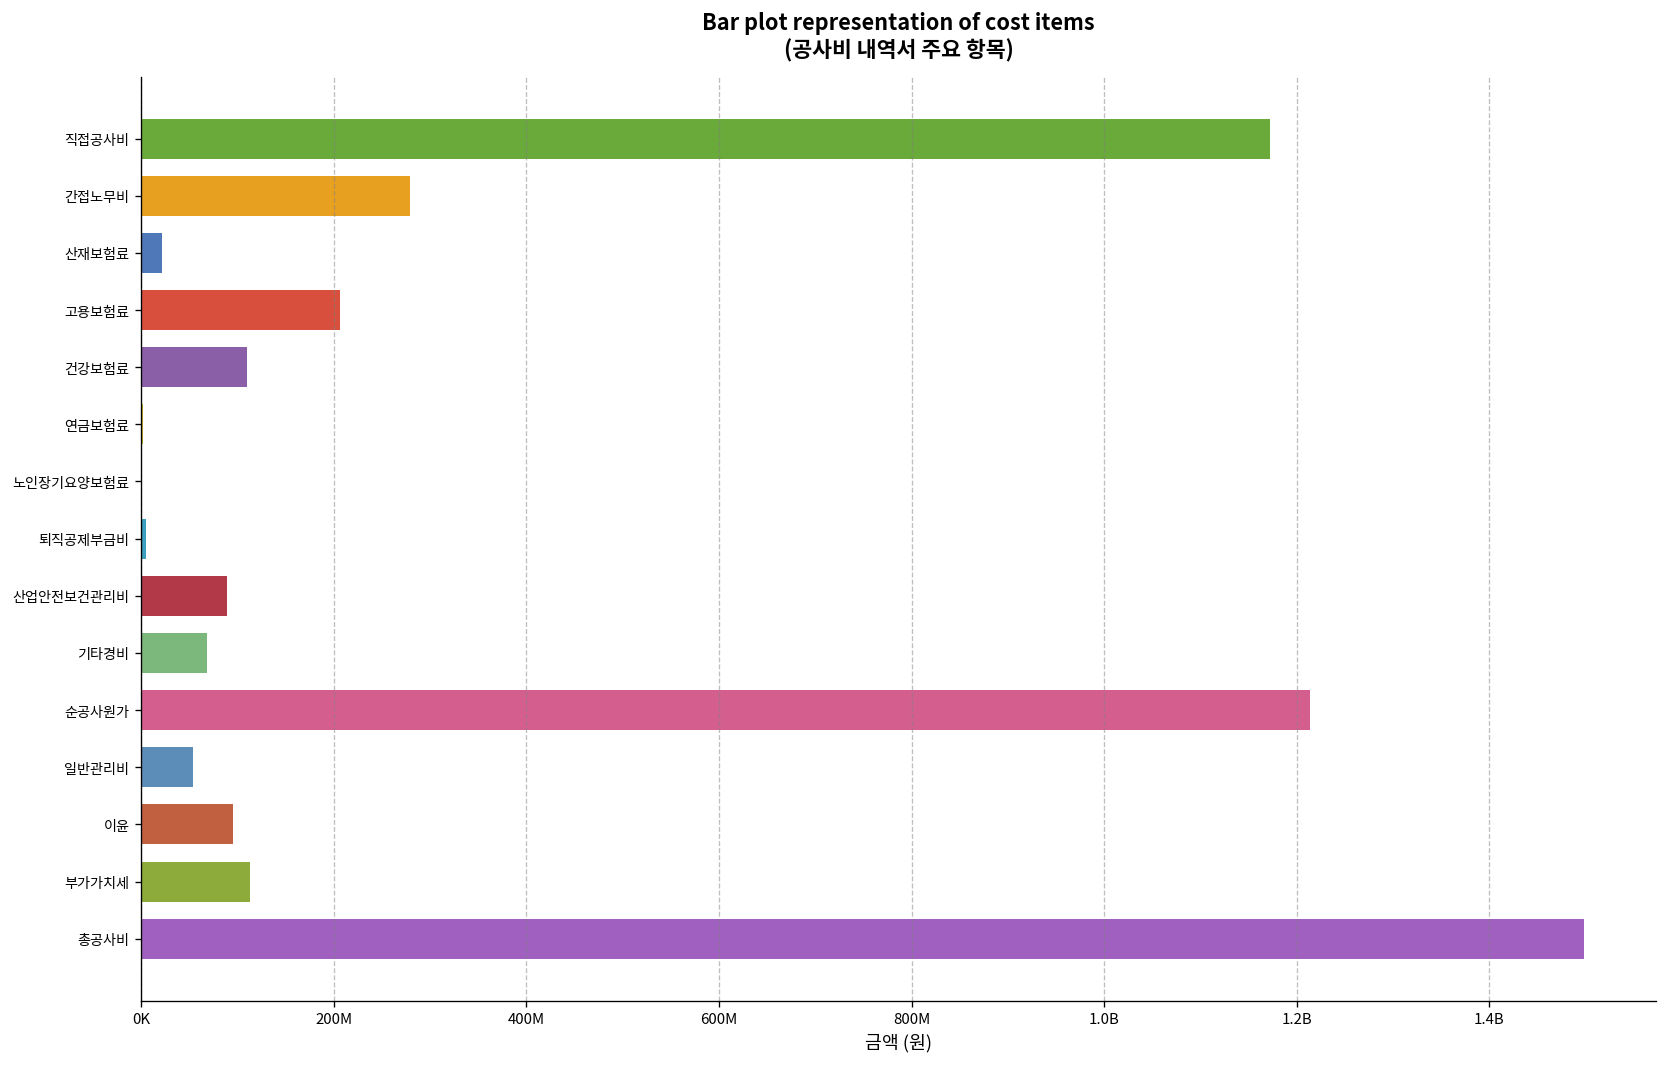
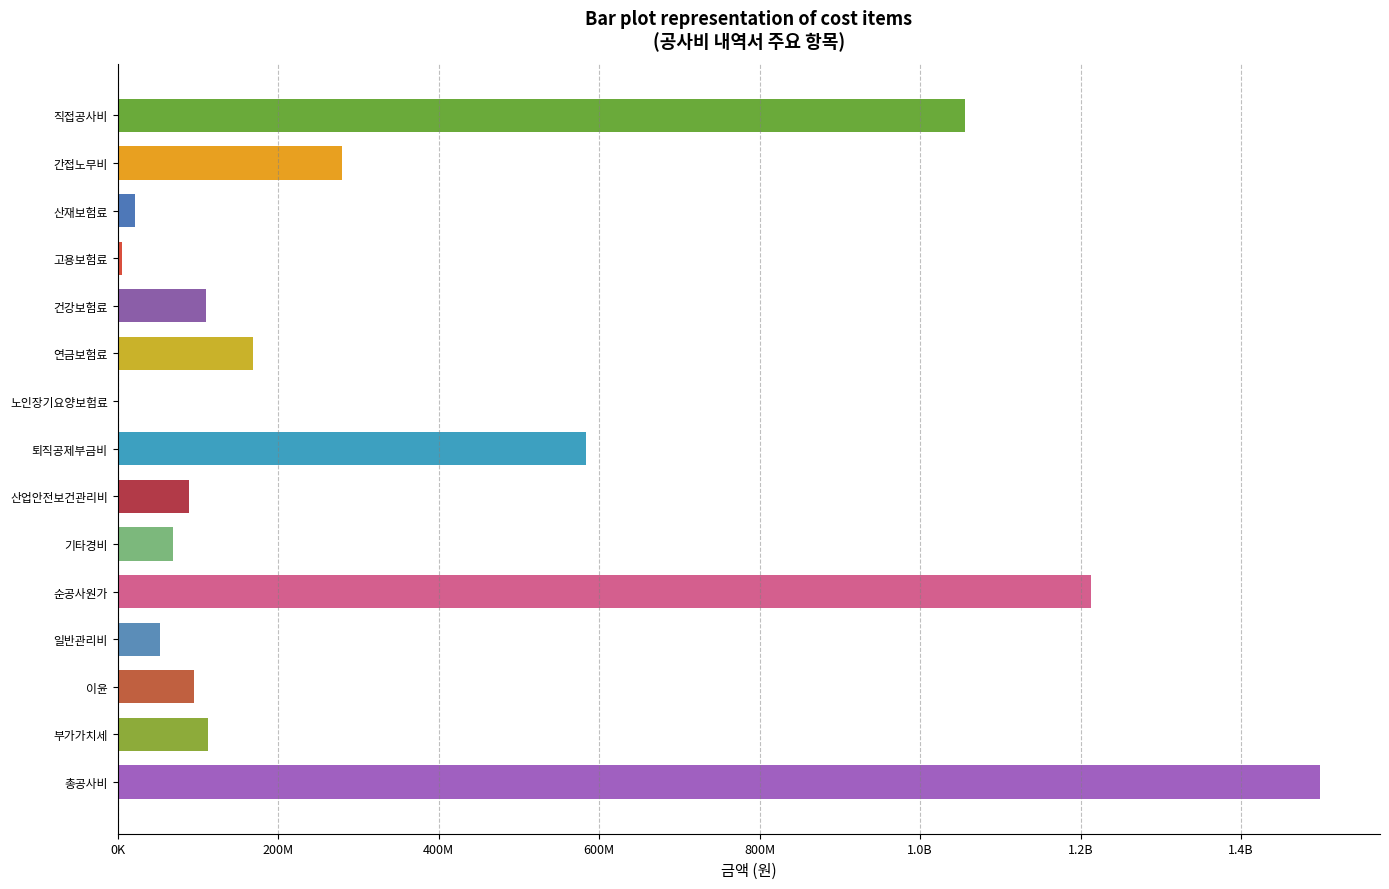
직접공사비: 1170000000 -> 1060000000
고용보험료: 210000000 -> 10000000
연금보험료: 0 -> 170000000
퇴직공제부금비: 10000000 -> 580000000
